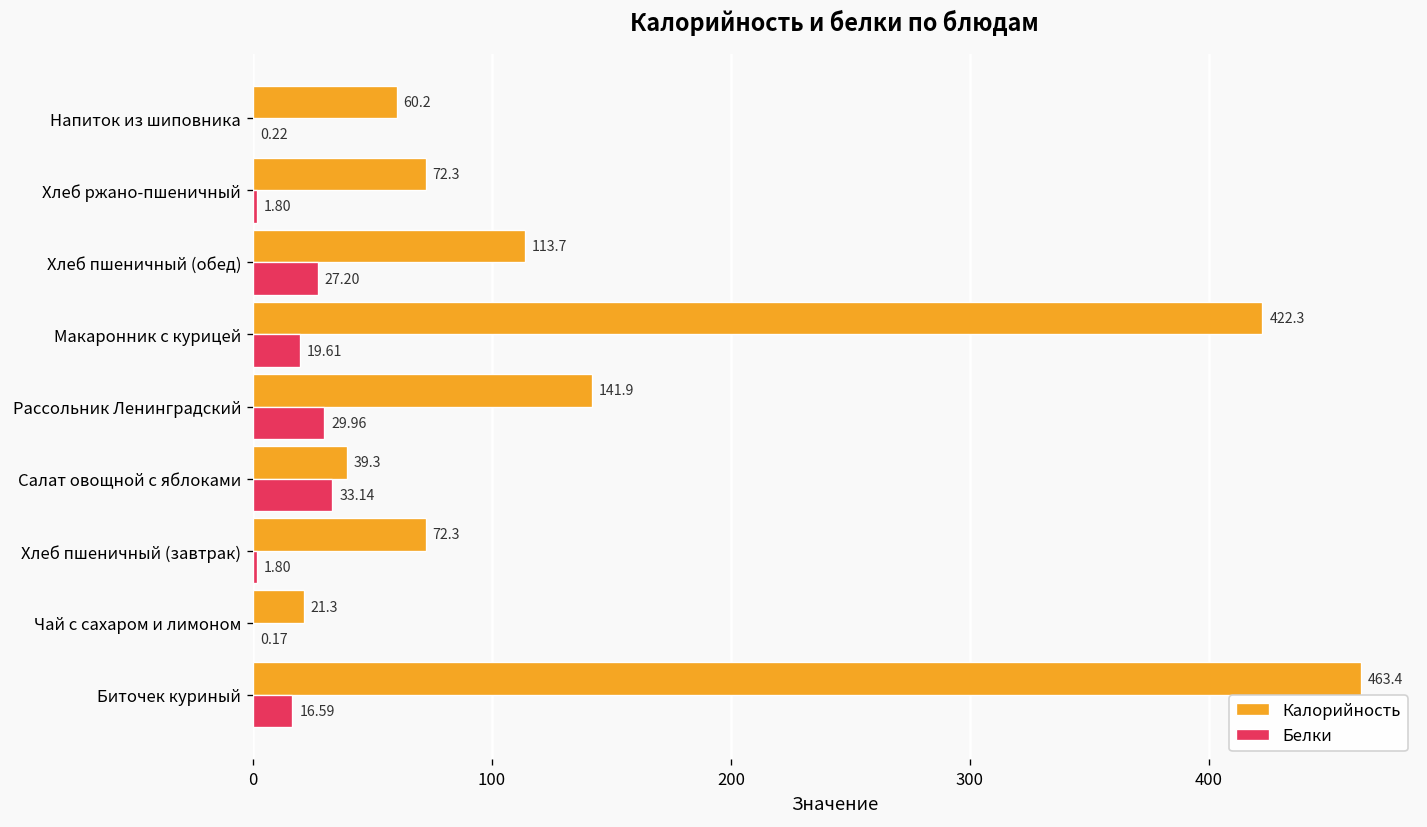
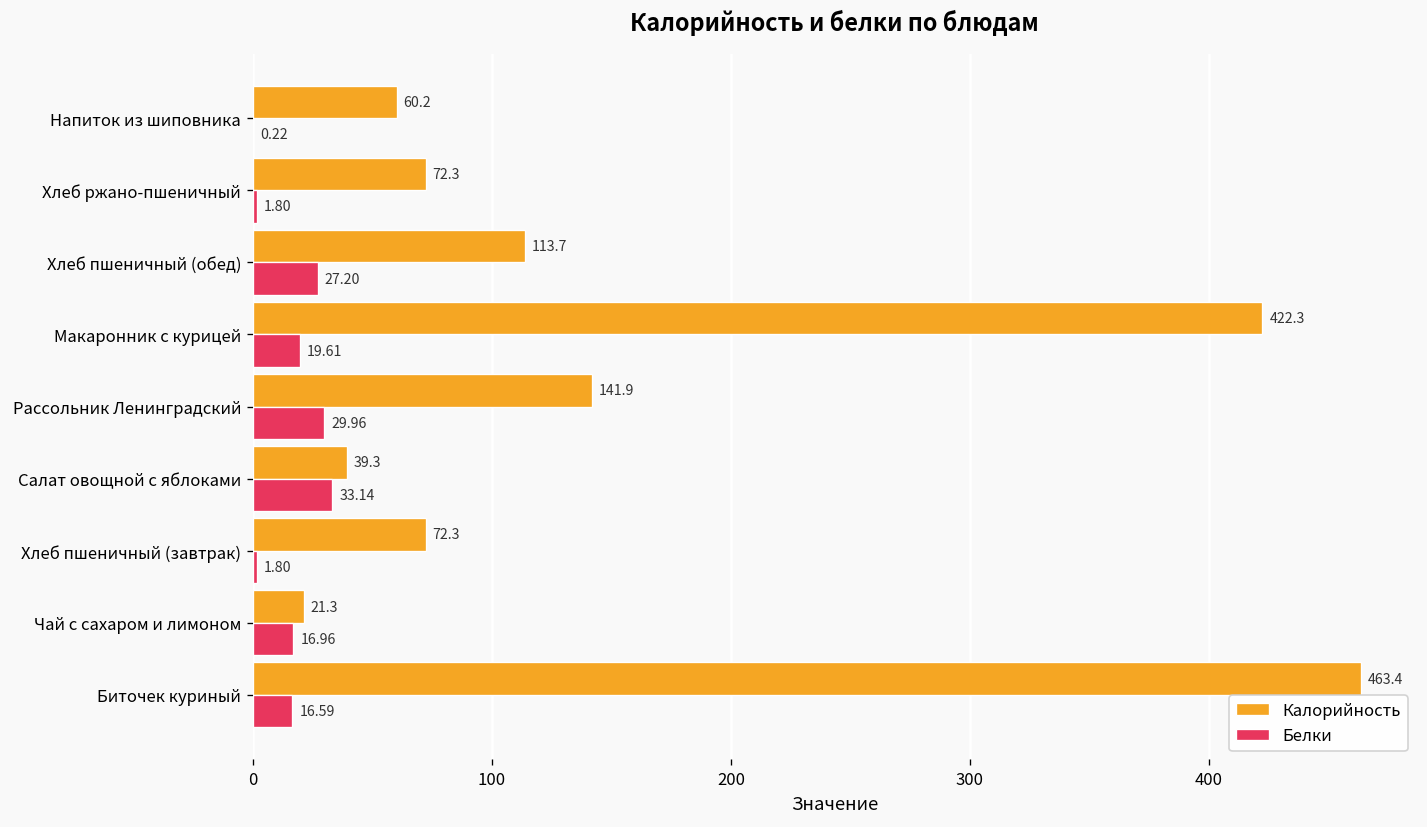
Белки, Чай с сахаром и лимоном: 0.17 -> 16.96
